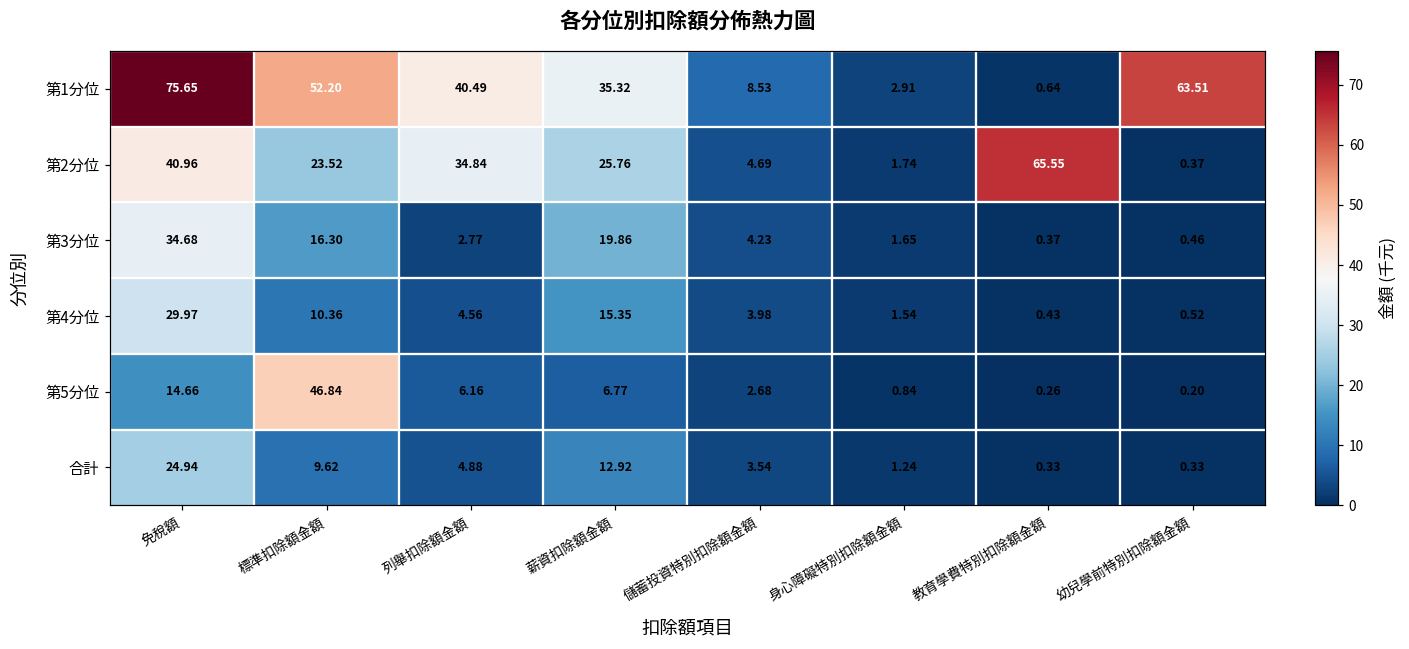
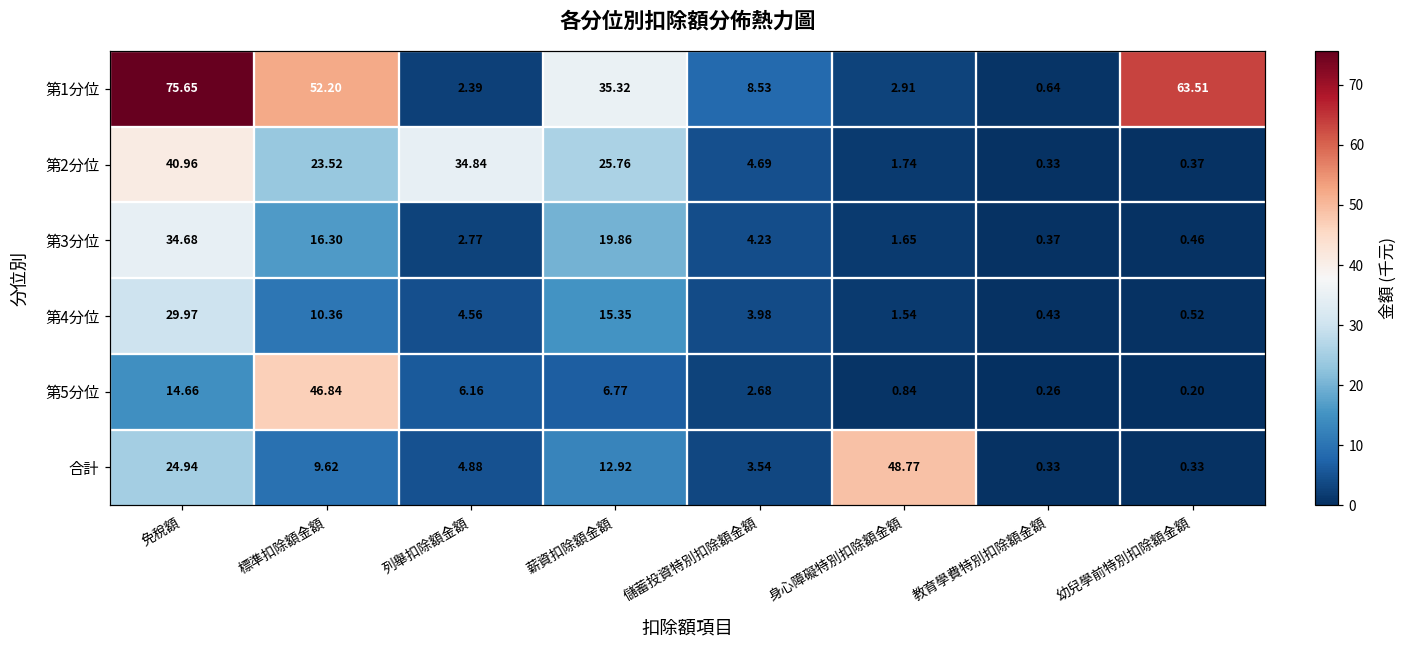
第1分位, 列舉扣除額金額: 40.49 -> 2.39
第2分位, 教育學費特別扣除額金額: 65.55 -> 0.33
合計, 身心障礙特別扣除額金額: 1.24 -> 48.77
